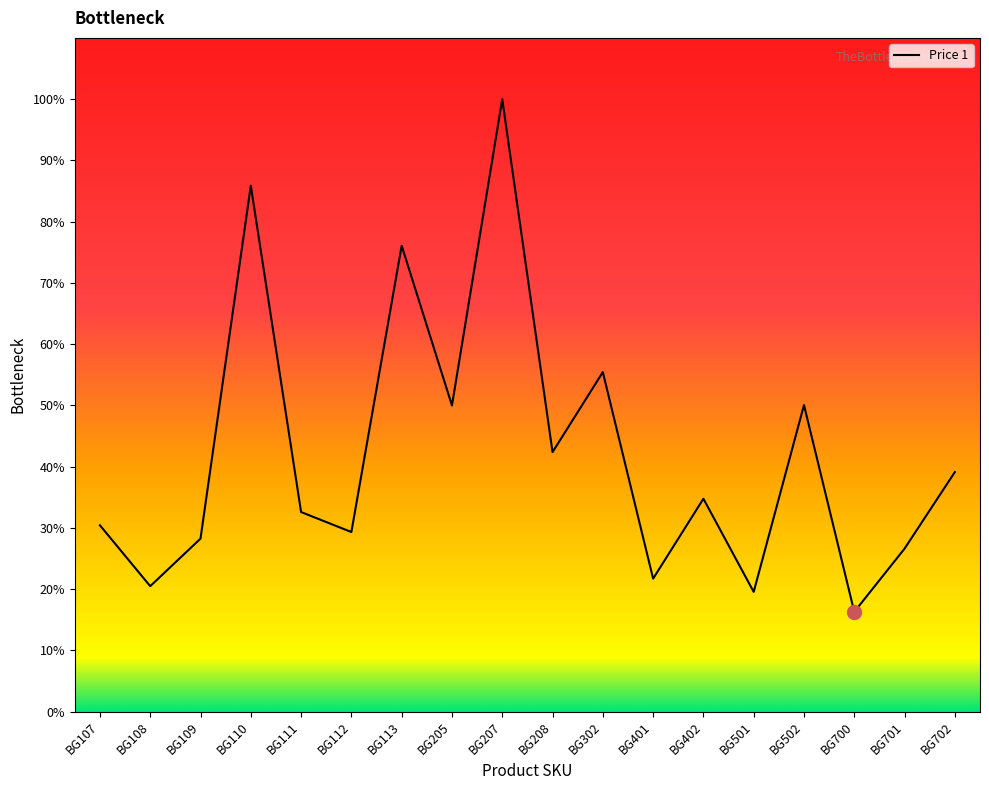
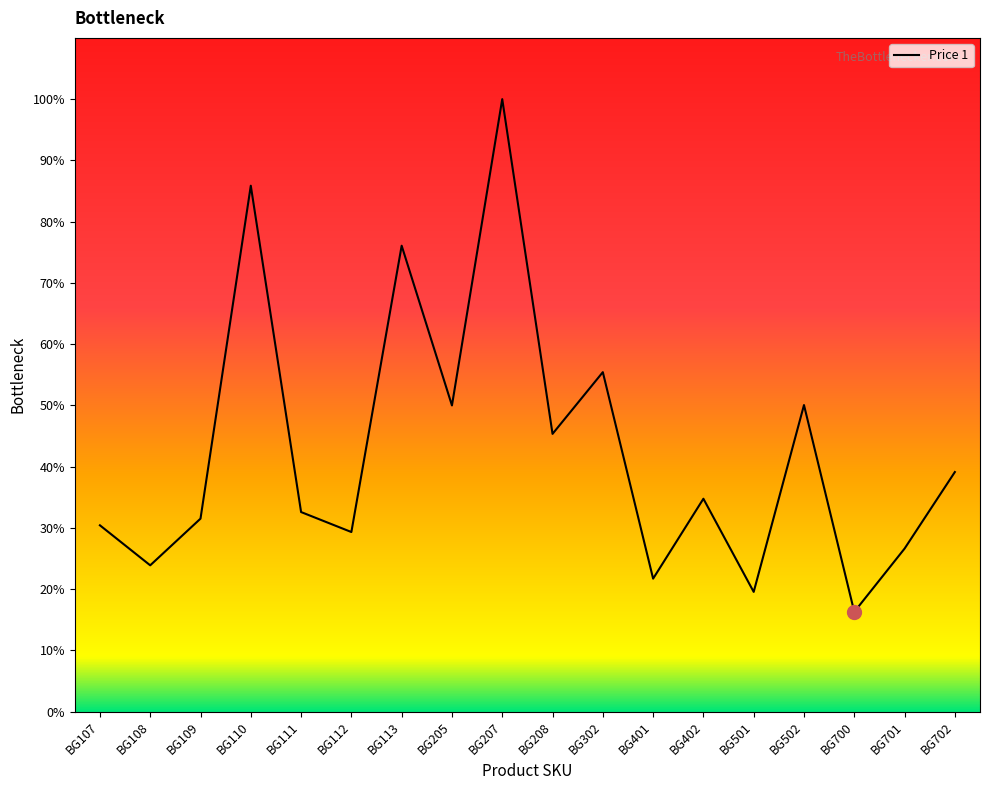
Price 1, BG108: 21% -> 24%
Price 1, BG109: 28% -> 32%
Price 1, BG208: 42% -> 45%
